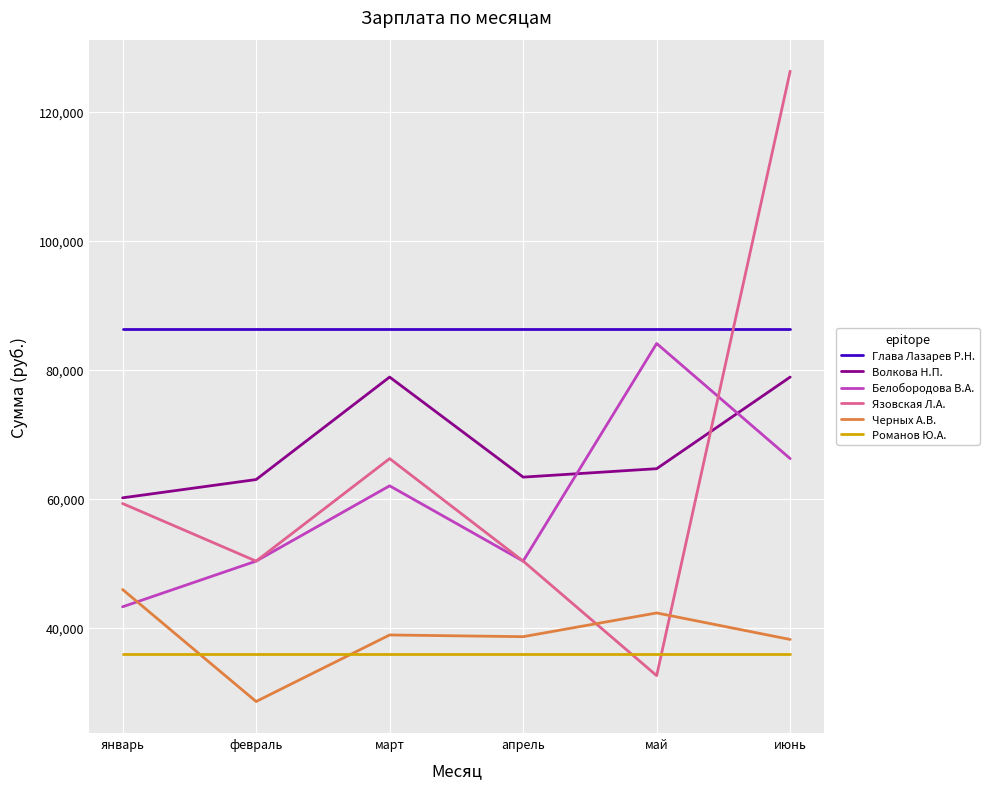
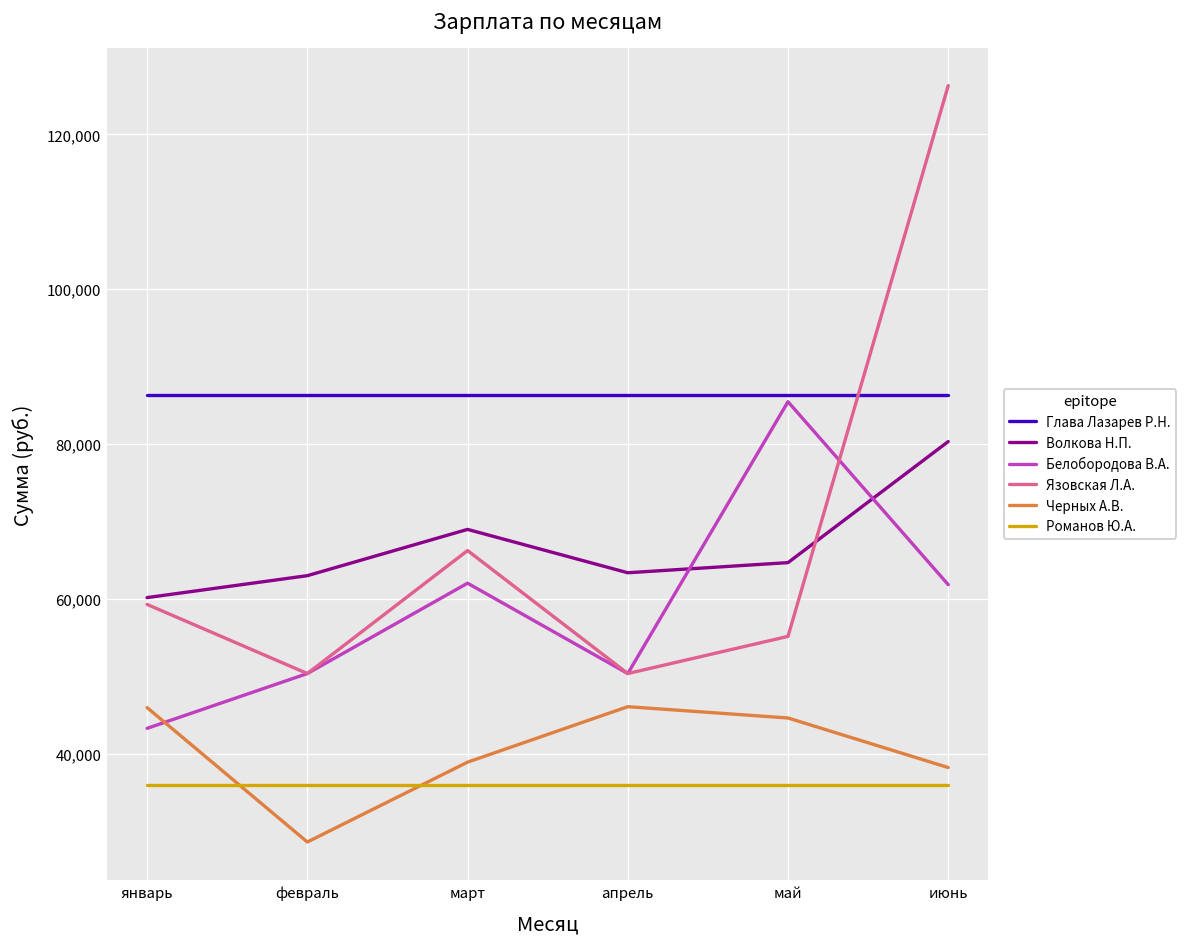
Волкова Н.П., март: 79,000 -> 69,000
Черных А.В., апрель: 39,000 -> 46,000
Белобородова В.А., май: 84,000 -> 85,000
Язовская Л.А., май: 33,000 -> 55,000
Черных А.В., май: 42,000 -> 45,000
Волкова Н.П., июнь: 79,000 -> 80,000
Белобородова В.А., июнь: 66,000 -> 62,000
